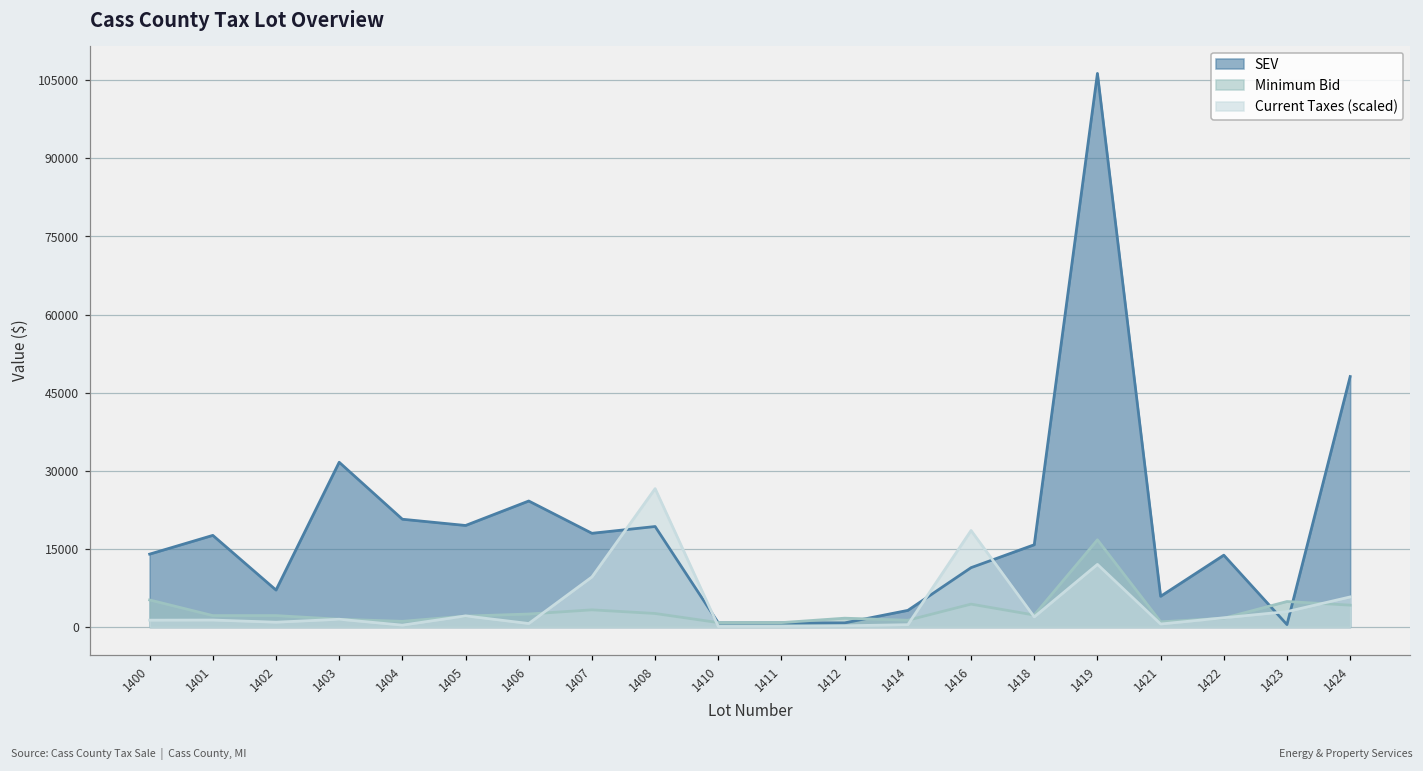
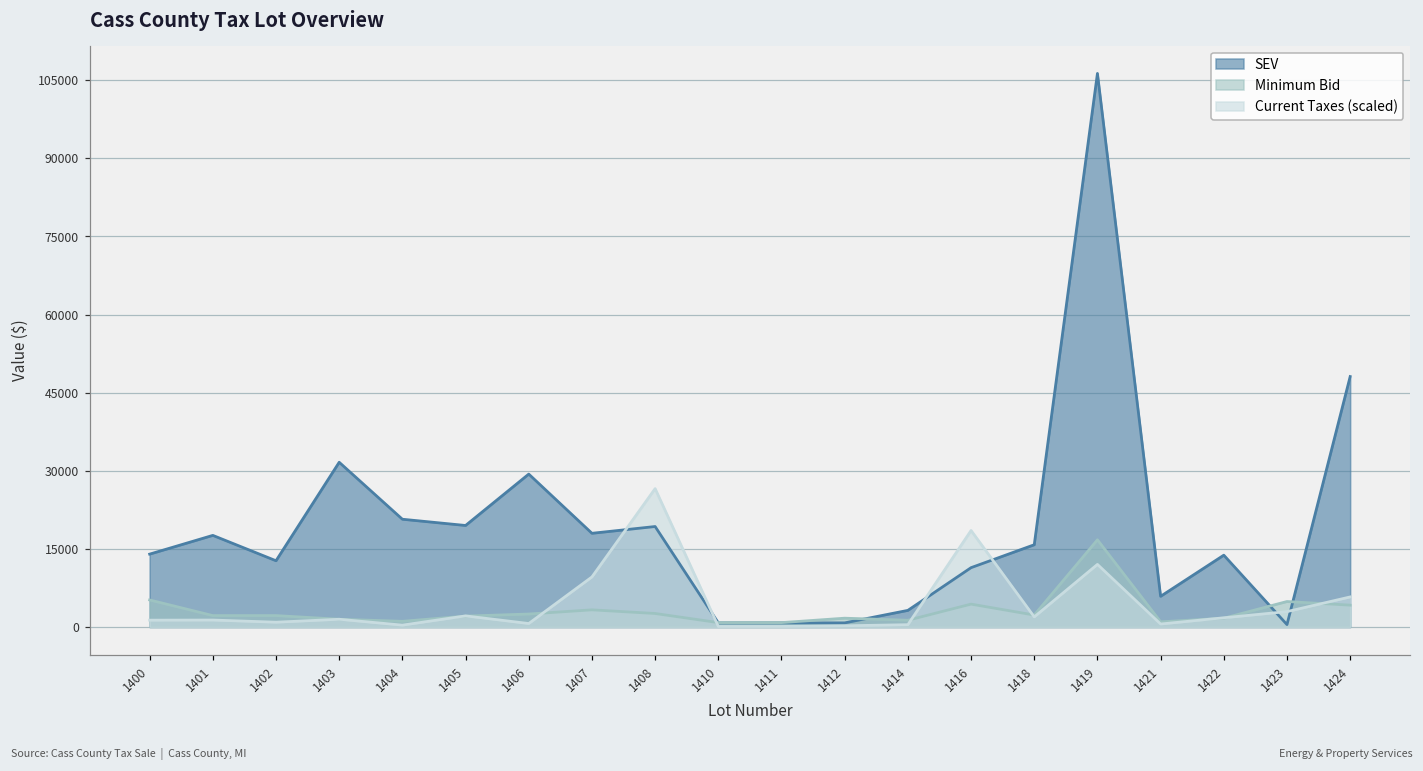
SEV, 1402: 7000 -> 13000
SEV, 1406: 24000 -> 29000
